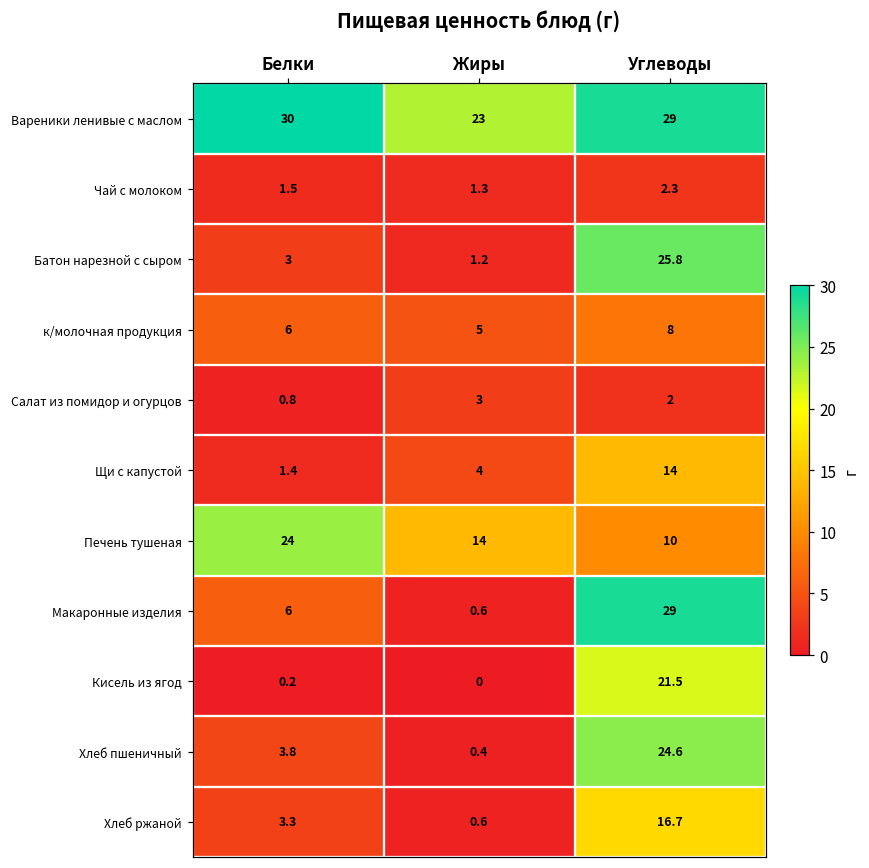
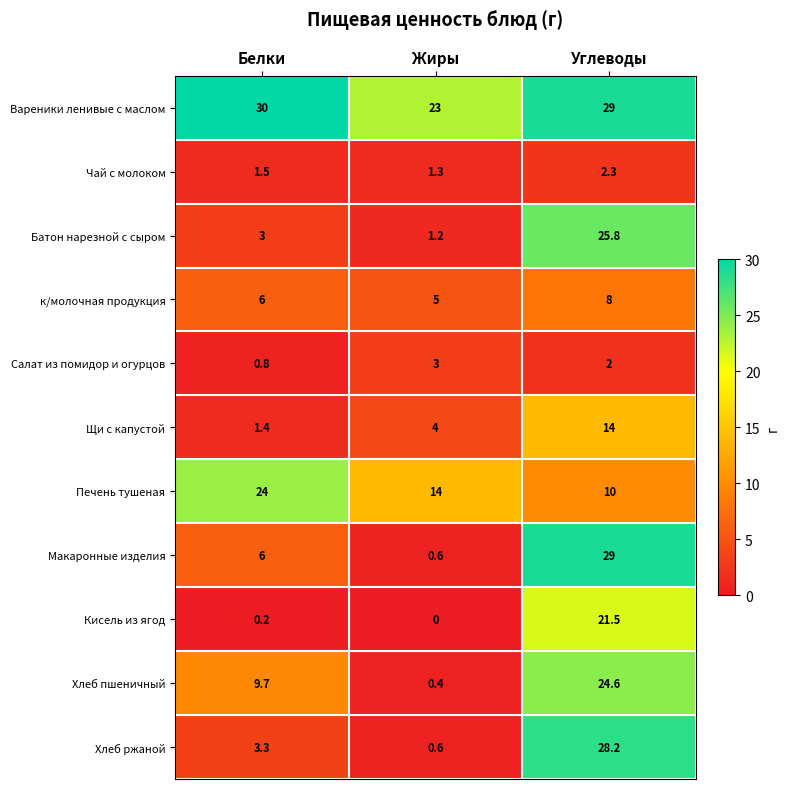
Хлеб пшеничный, Белки: 3.8 -> 9.7
Хлеб ржаной, Углеводы: 16.7 -> 28.2
